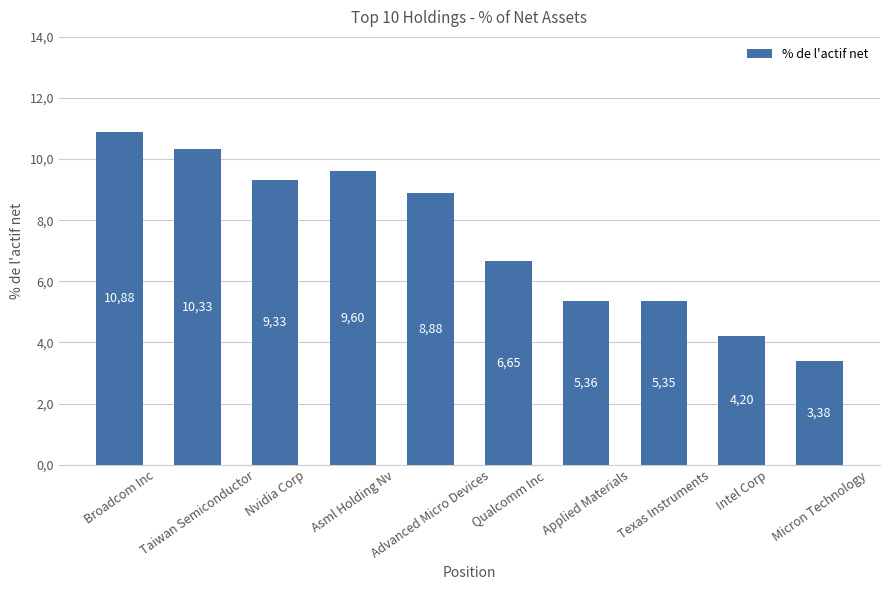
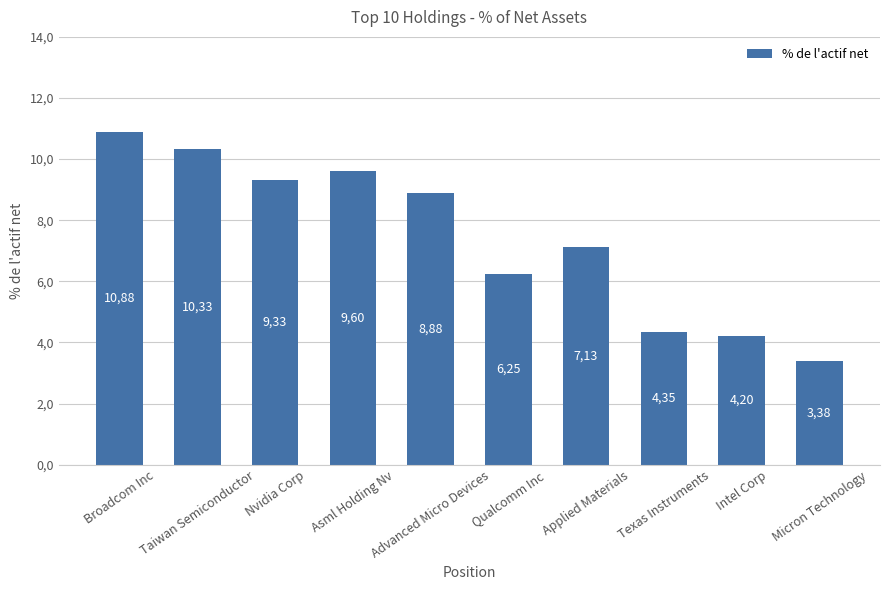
Qualcomm Inc: 6,65 -> 6,25
Applied Materials: 5,36 -> 7,13
Texas Instruments: 5,35 -> 4,35
